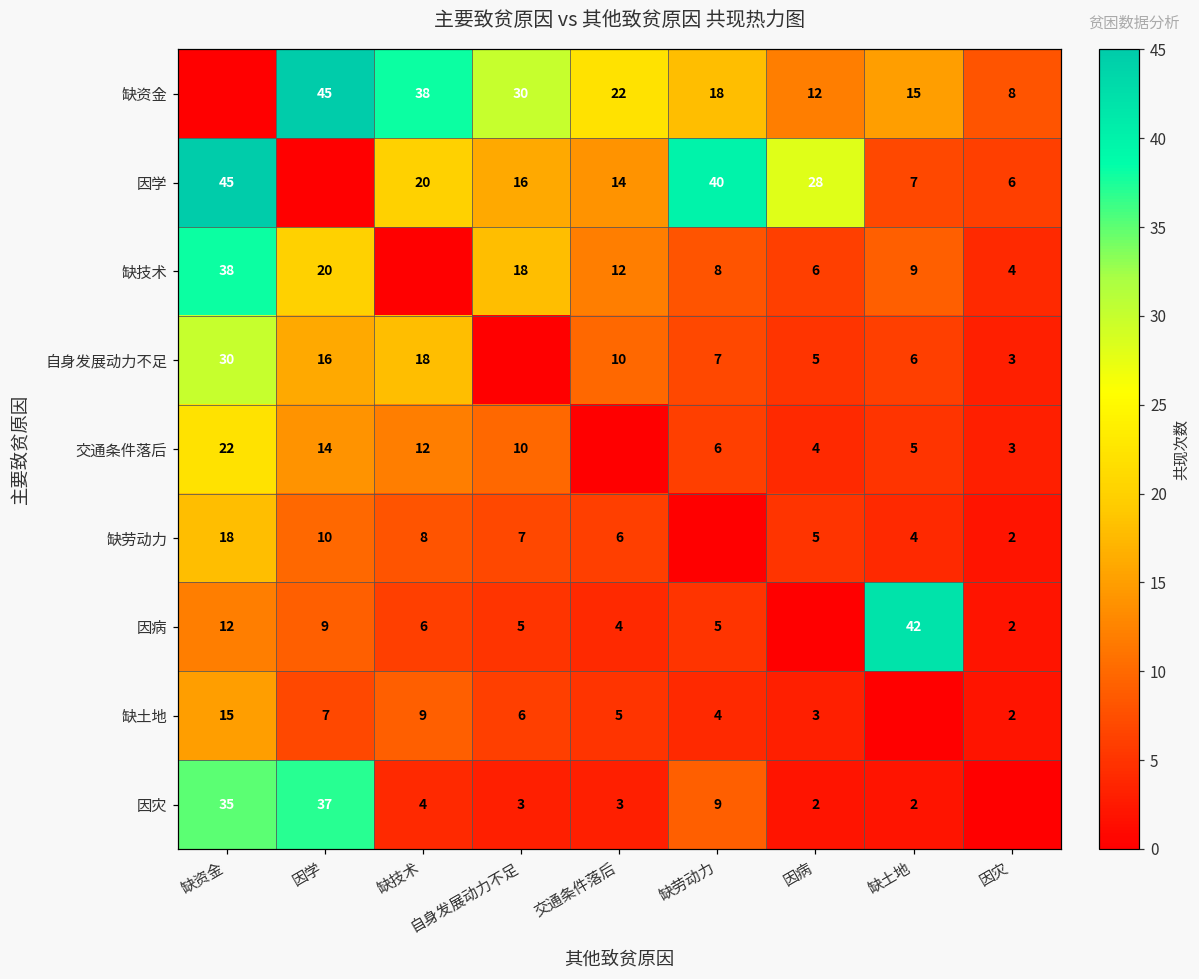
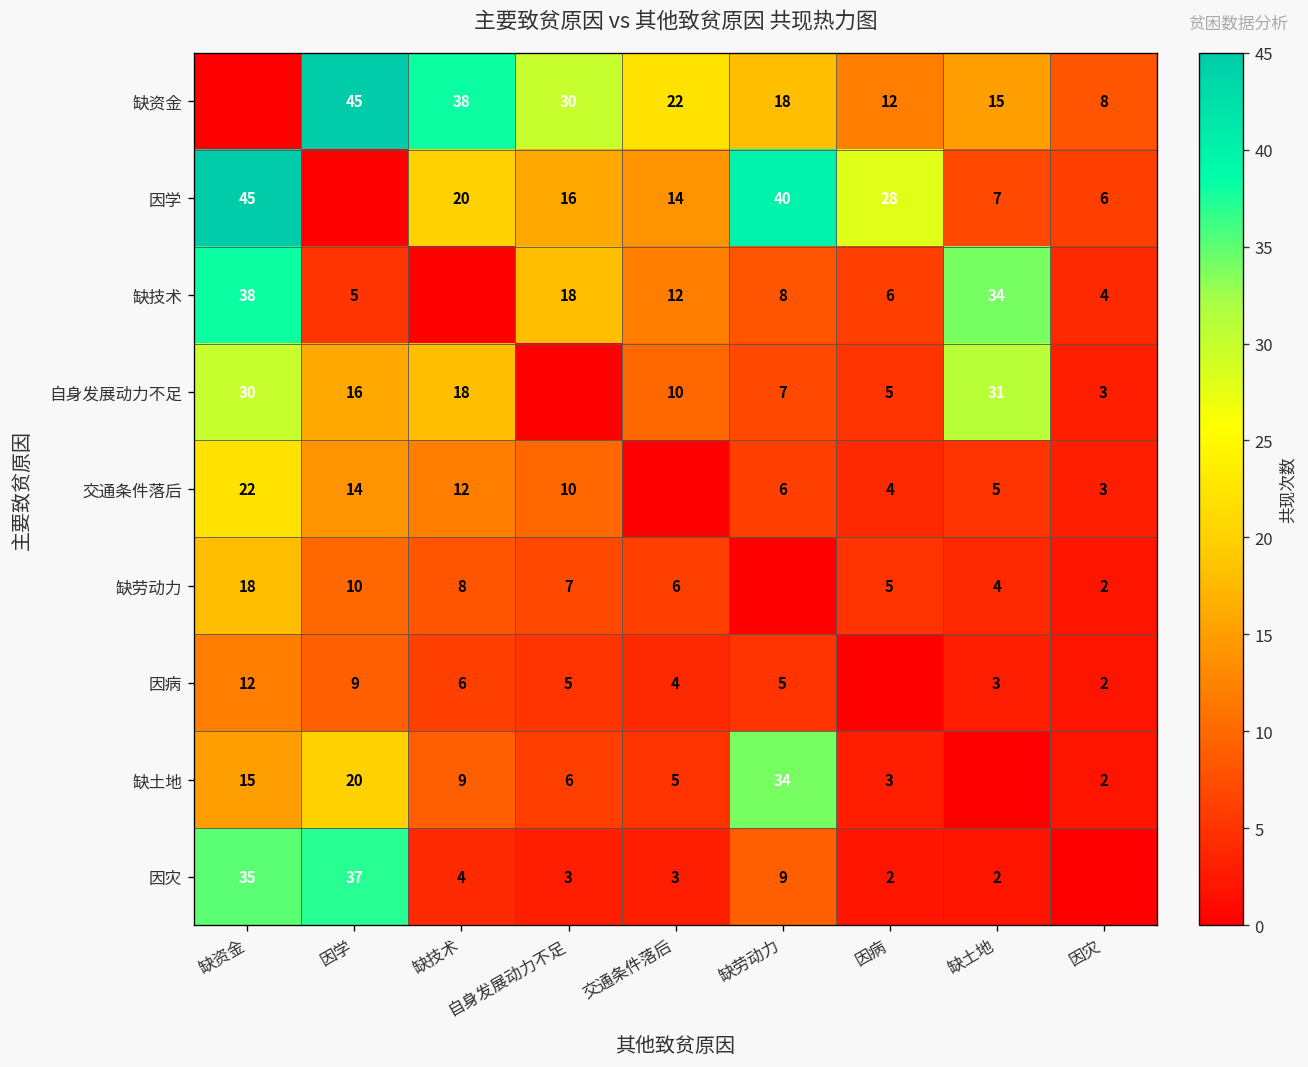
缺技术, 因学: 20 -> 5
缺技术, 缺土地: 9 -> 34
自身发展动力不足, 缺土地: 6 -> 31
因病, 缺土地: 42 -> 3
缺土地, 因学: 7 -> 20
缺土地, 缺劳动力: 4 -> 34
